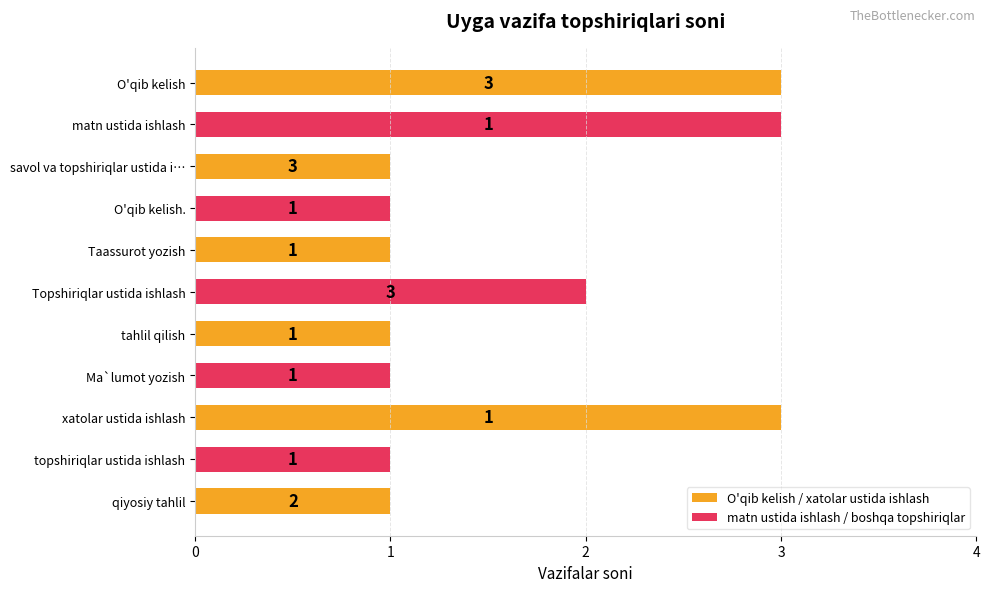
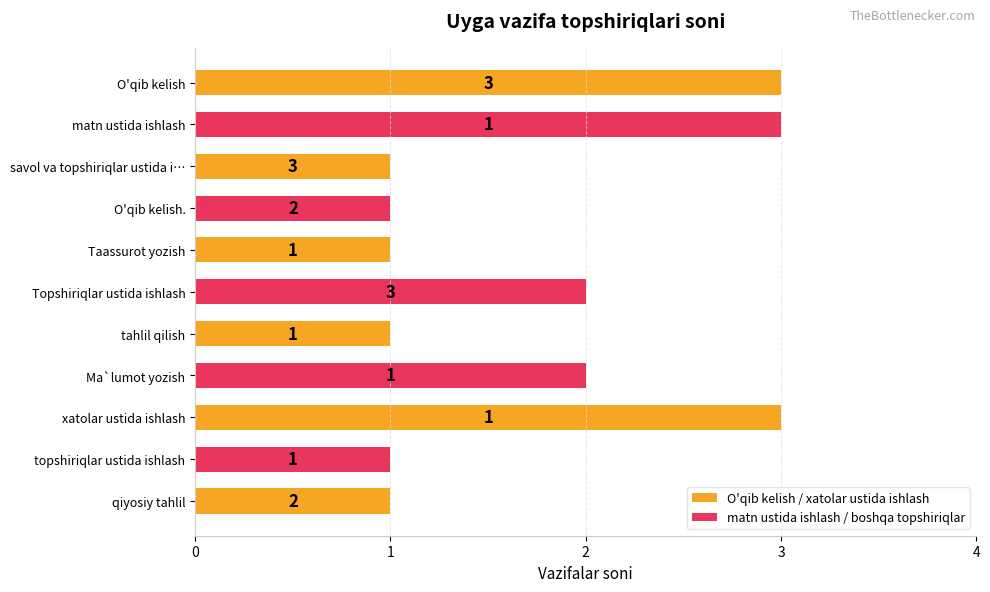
matn ustida ishlash / boshqa topshiriqlar, Ma`lumot yozish: 1 -> 2
